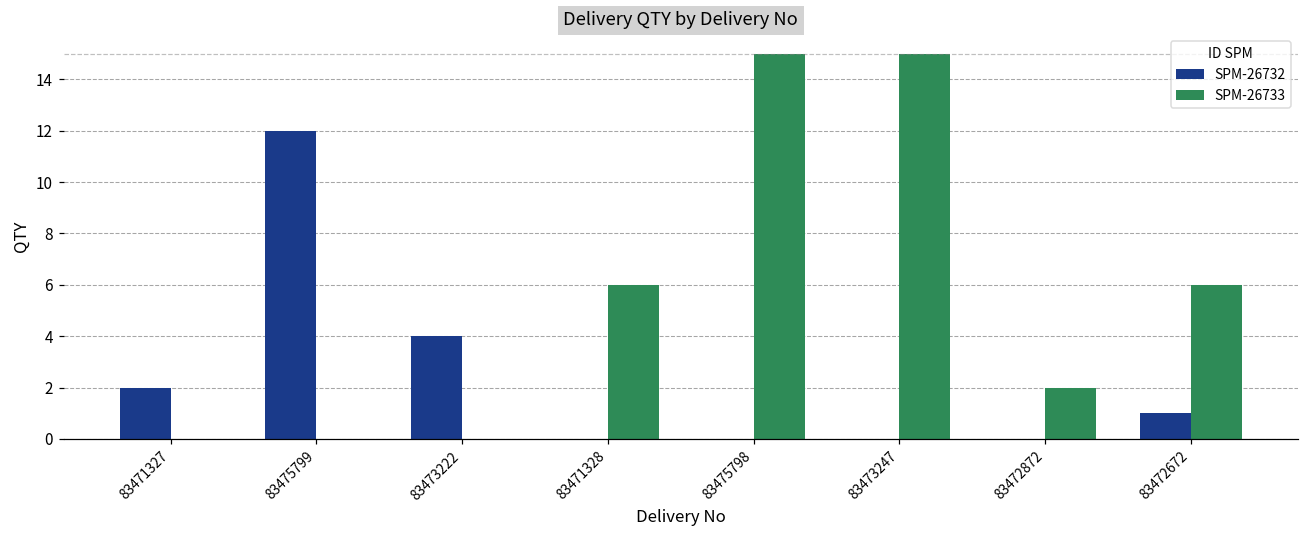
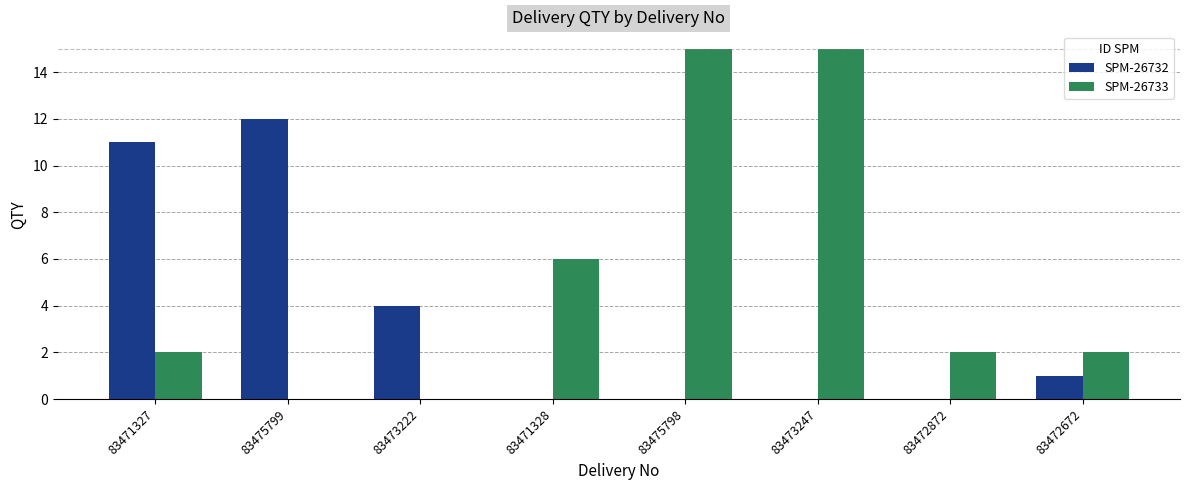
SPM-26732, 83471327: 2 -> 11
SPM-26733, 83471327: 0 -> 2
SPM-26733, 83472672: 6 -> 2
